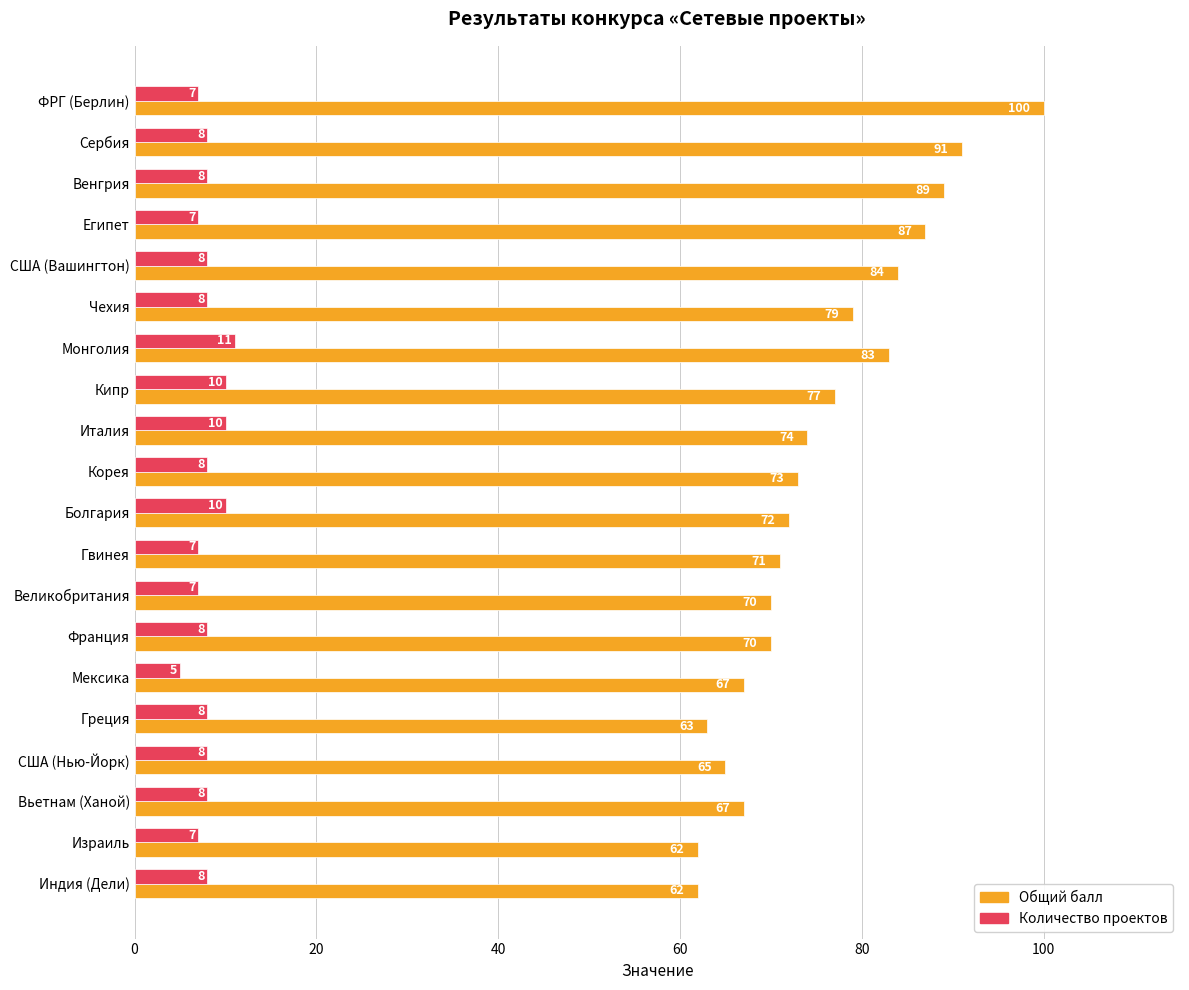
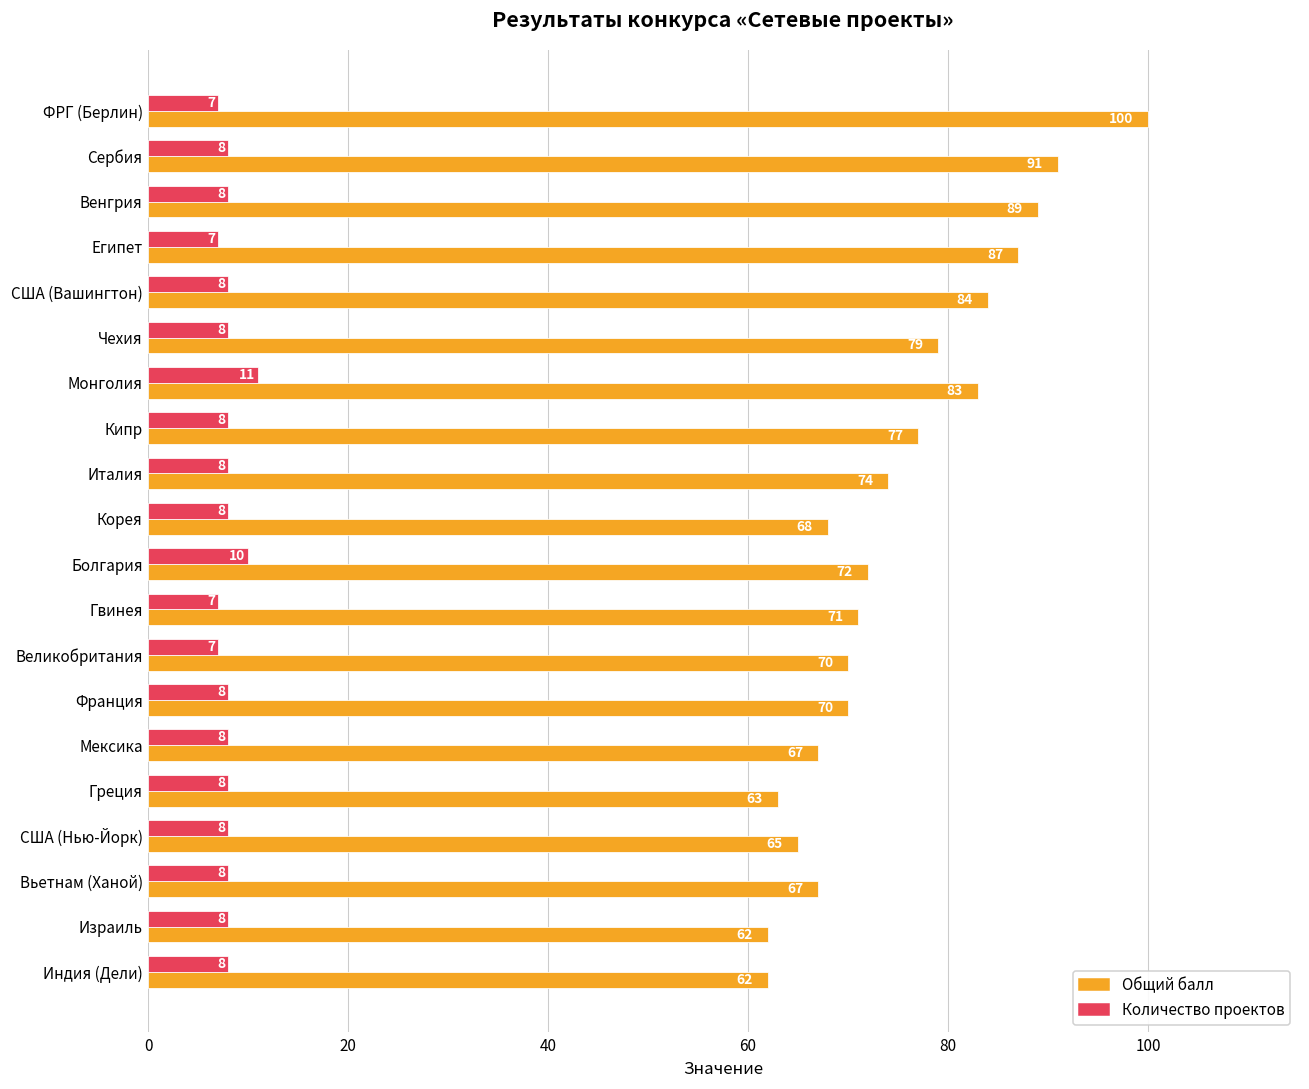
Количество проектов, Кипр: 10 -> 8
Количество проектов, Италия: 10 -> 8
Общий балл, Корея: 73 -> 68
Количество проектов, Мексика: 5 -> 8
Количество проектов, Израиль: 7 -> 8
